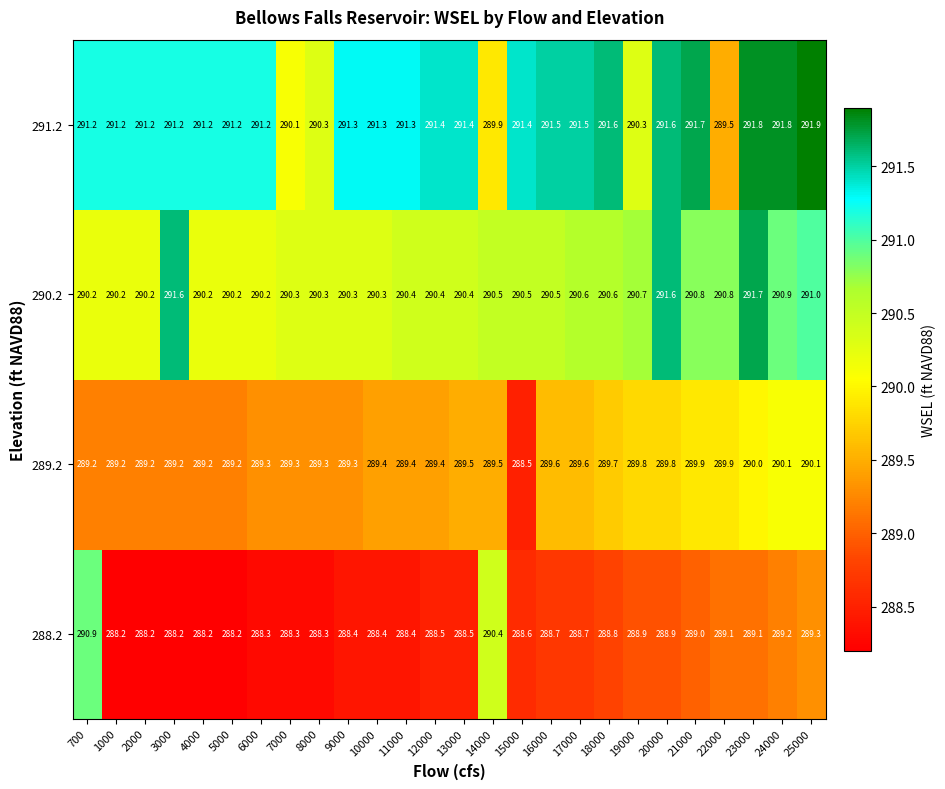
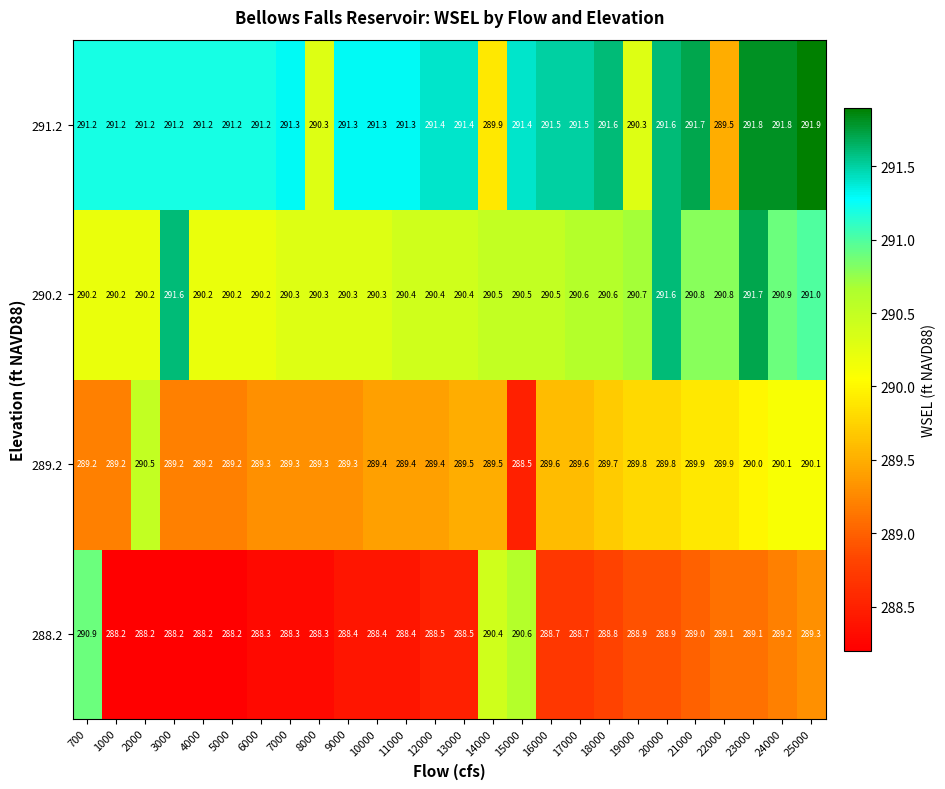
291.2, 7000: 290.1 -> 291.3
289.2, 2000: 289.2 -> 290.5
288.2, 15000: 288.6 -> 290.6
